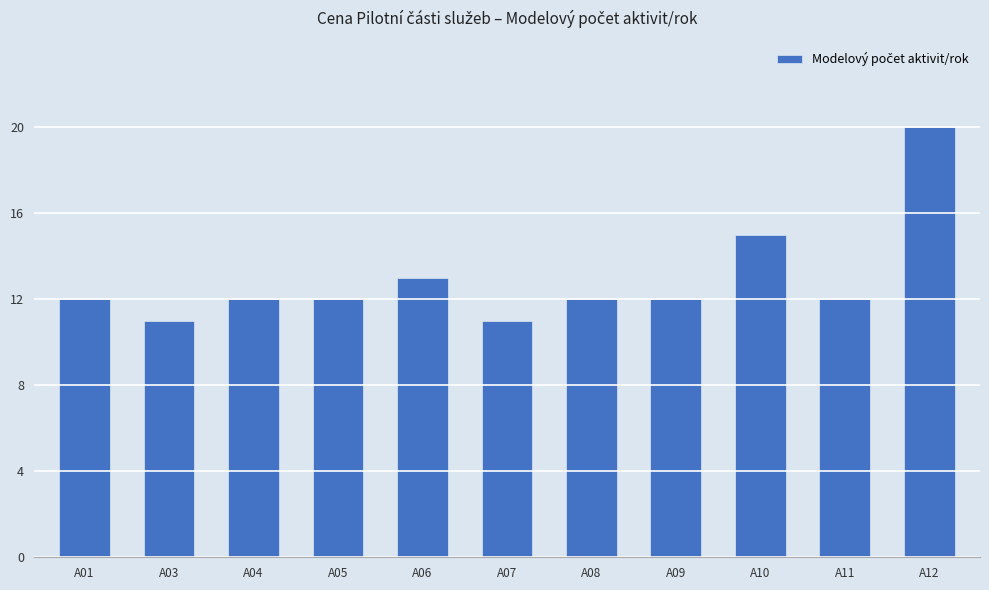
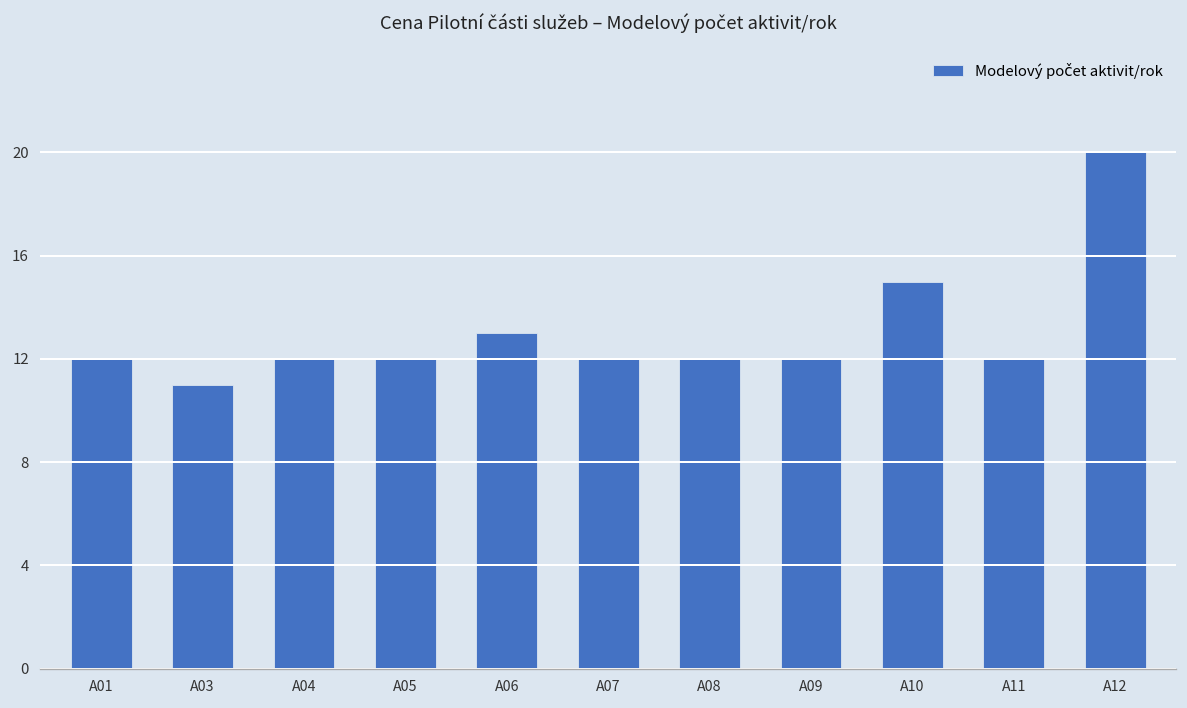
A07: 11 -> 12
